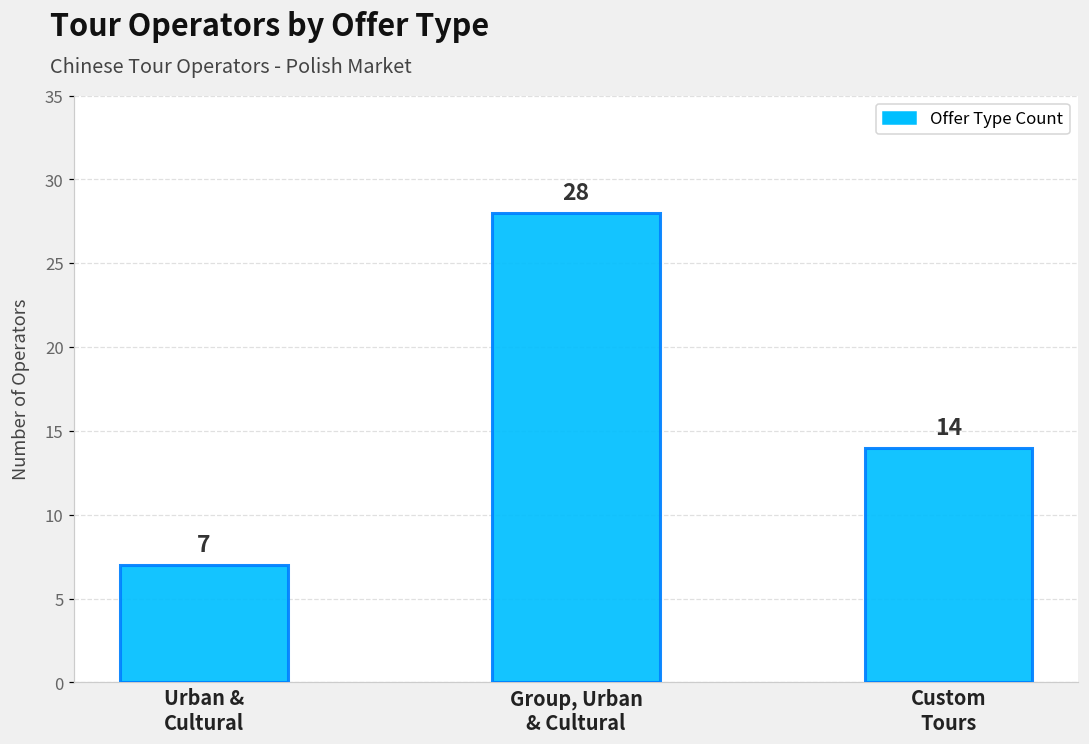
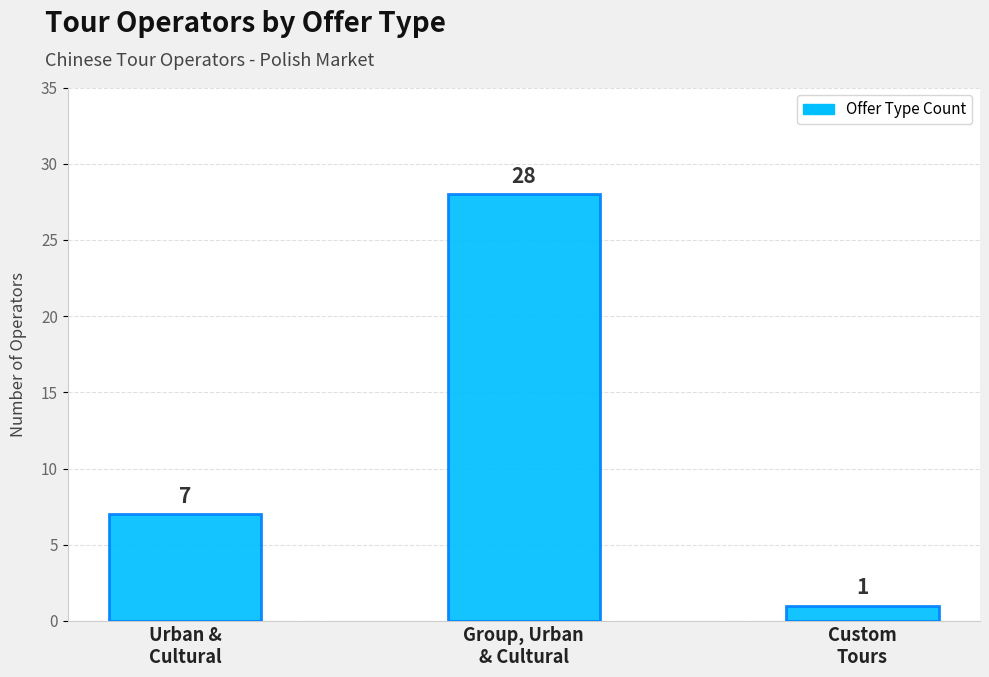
Custom Tours: 14 -> 1
